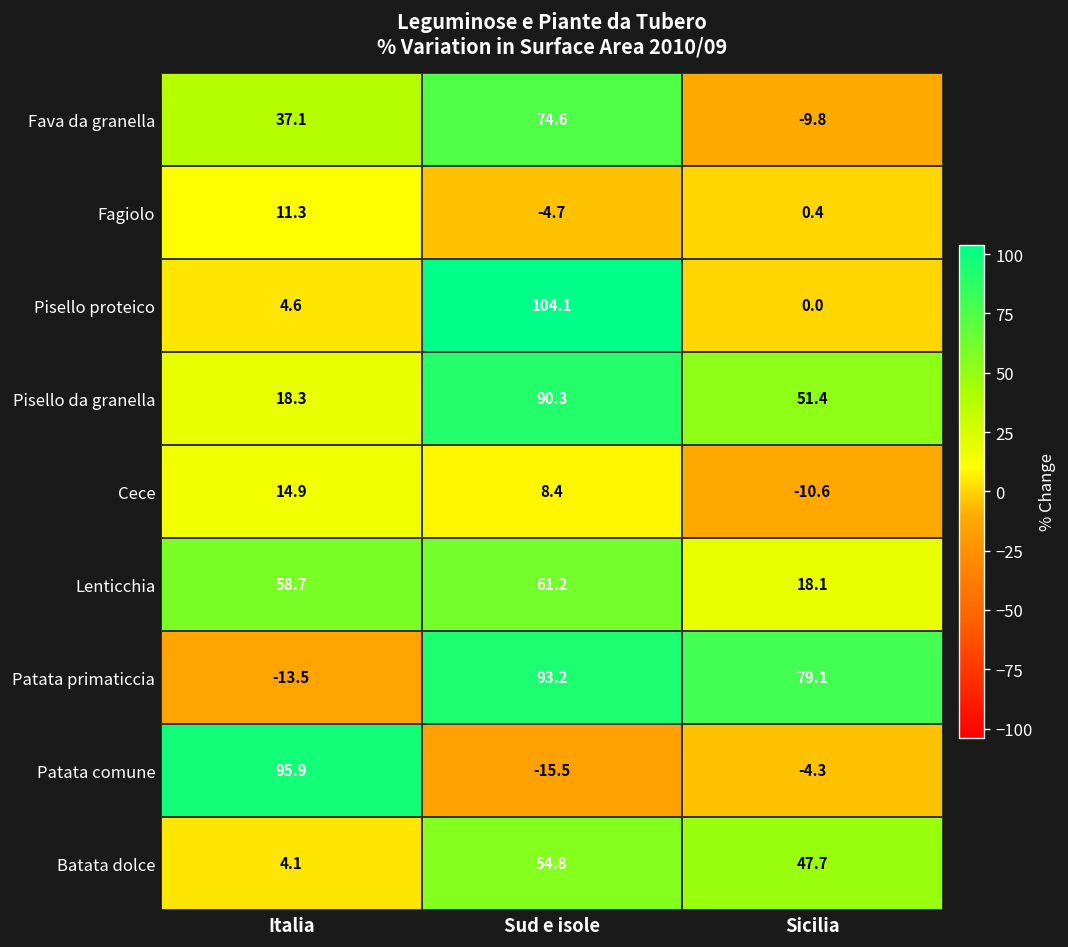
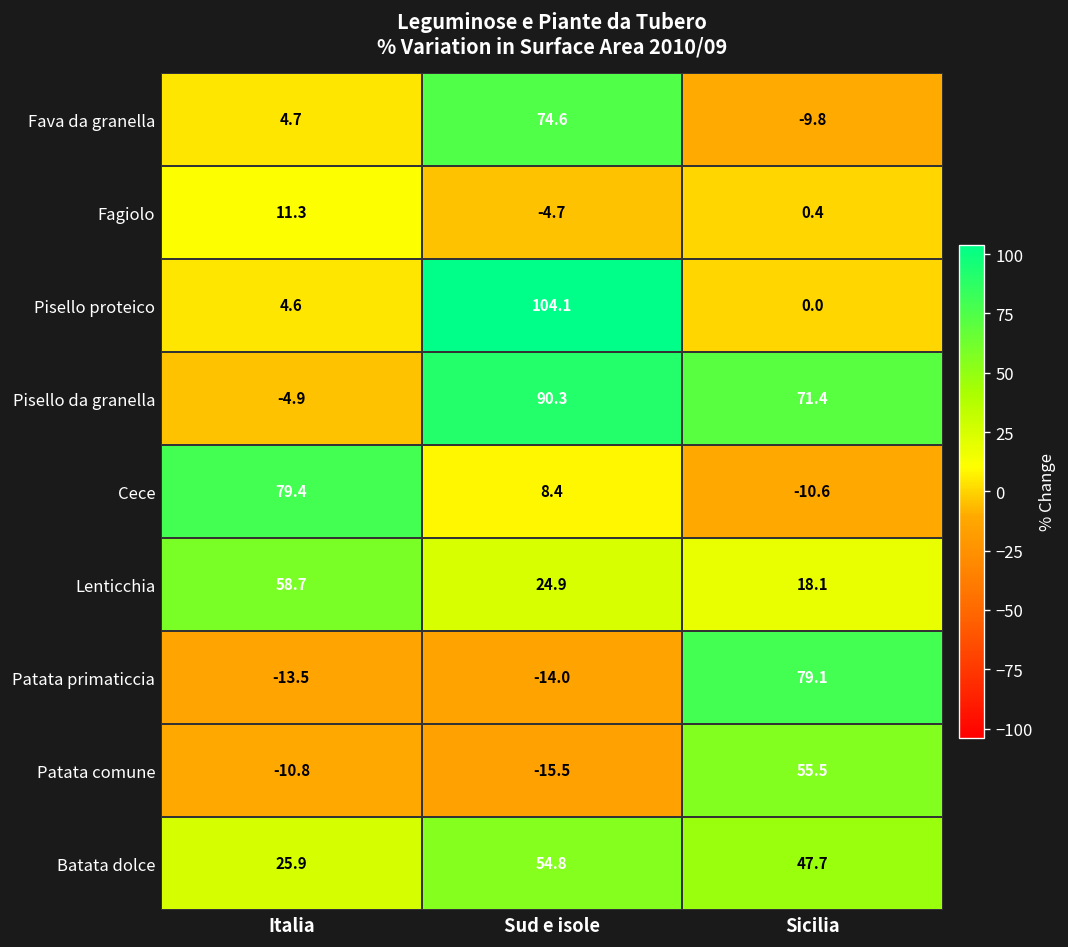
Fava da granella, Italia: 37.1 -> 4.7
Pisello da granella, Italia: 18.3 -> -4.9
Pisello da granella, Sicilia: 51.4 -> 71.4
Cece, Italia: 14.9 -> 79.4
Lenticchia, Sud e isole: 61.2 -> 24.9
Patata primaticcia, Sud e isole: 93.2 -> -14.0
Patata comune, Italia: 95.9 -> -10.8
Patata comune, Sicilia: -4.3 -> 55.5
Batata dolce, Italia: 4.1 -> 25.9
